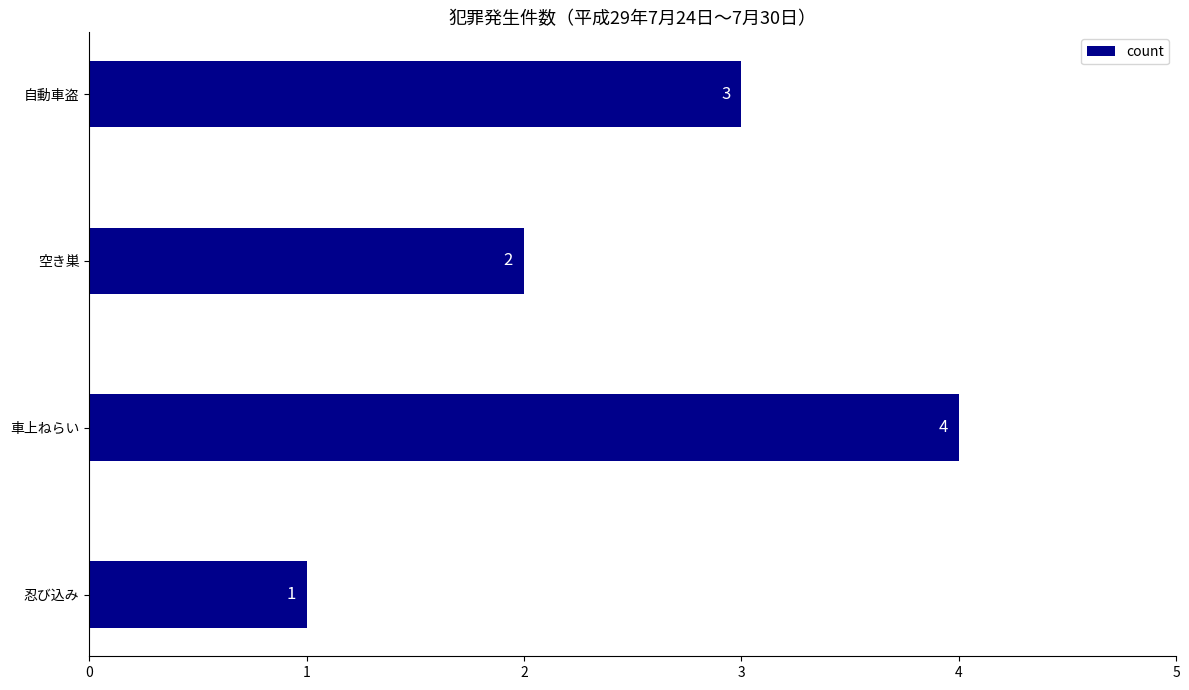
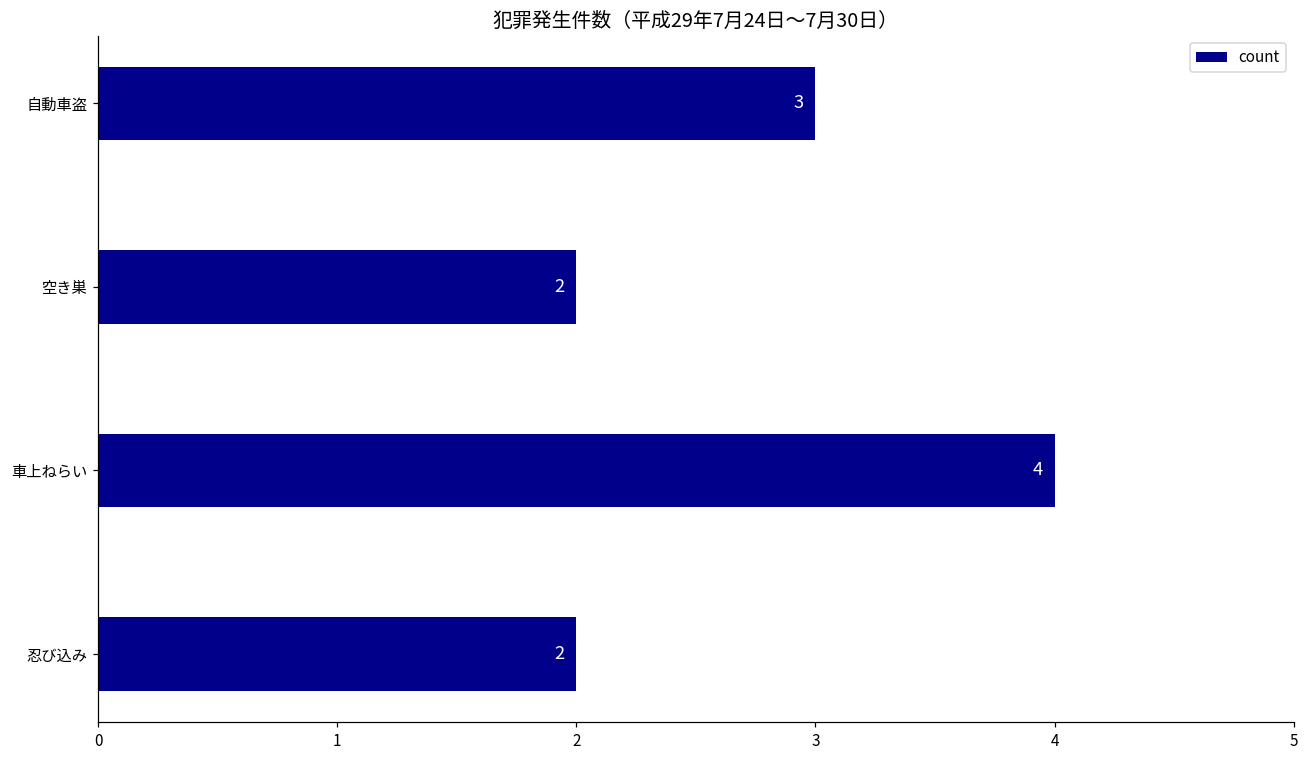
忍び込み: 1 -> 2
